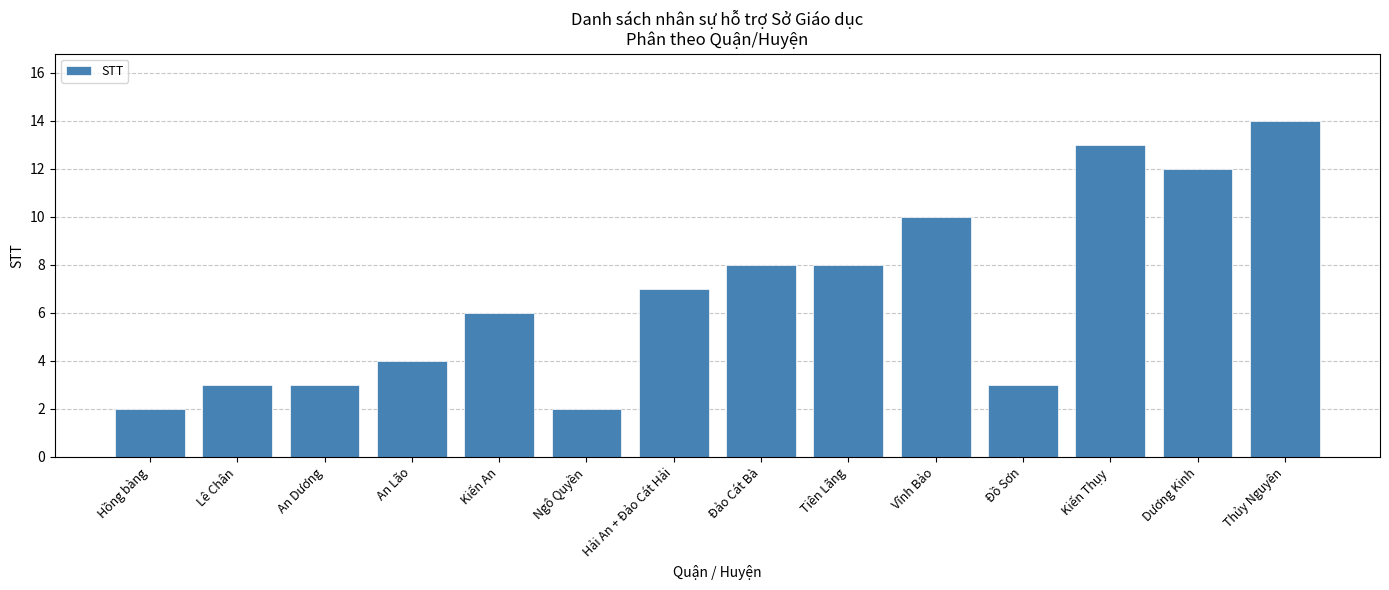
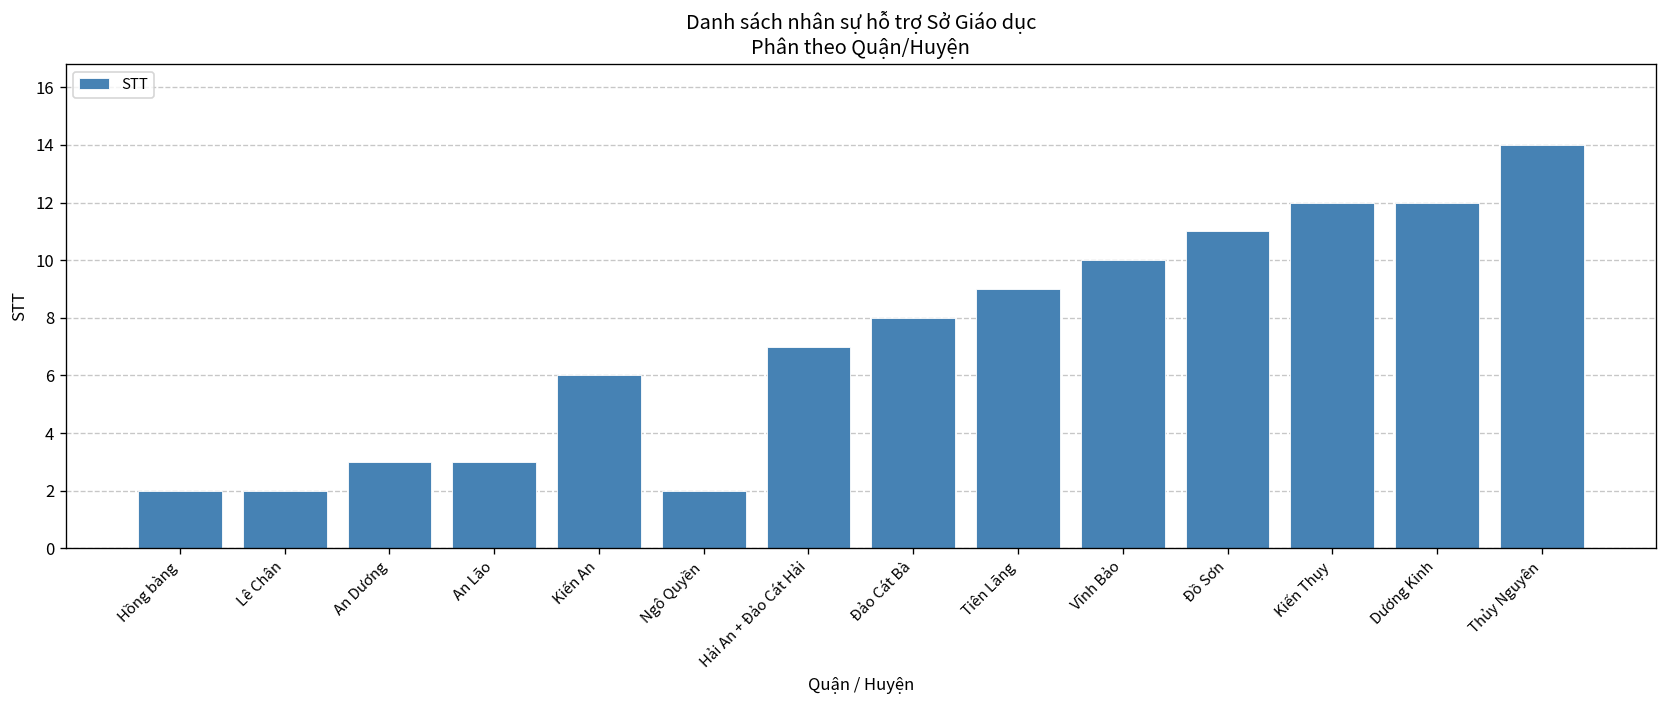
Lê Chân: 3 -> 2
An Lão: 4 -> 3
Tiên Lãng: 8 -> 9
Đồ Sơn: 3 -> 11
Kiến Thụy: 13 -> 12
